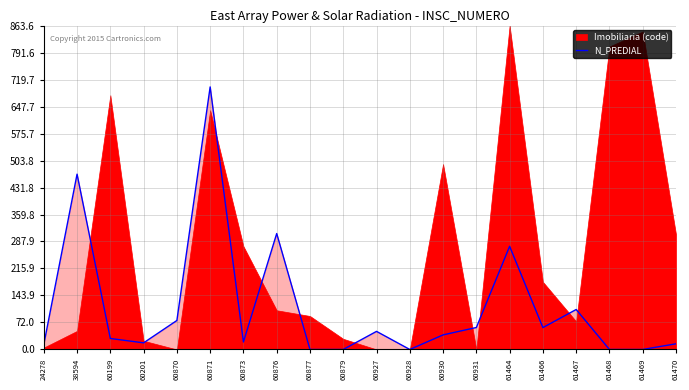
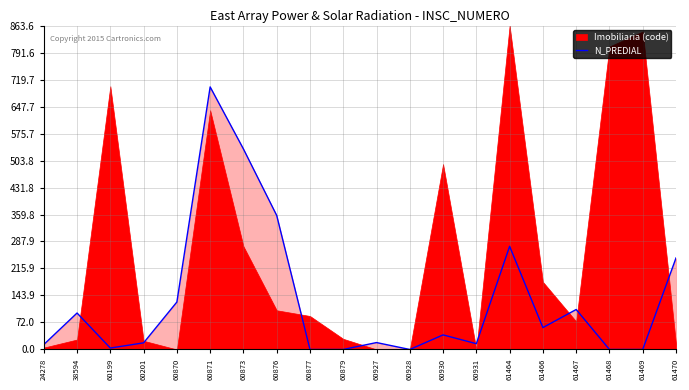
N_PREDIAL, 38594: 470 -> 100
Imobiliaria (code), 38594: 50 -> 30
N_PREDIAL, 60199: 30 -> 0
Imobiliaria (code), 60199: 680 -> 700
N_PREDIAL, 60870: 80 -> 130
N_PREDIAL, 60873: 20 -> 530
N_PREDIAL, 60876: 310 -> 360
N_PREDIAL, 60927: 50 -> 20
N_PREDIAL, 60931: 60 -> 20
N_PREDIAL, 61470: 20 -> 240
Imobiliaria (code), 61470: 310 -> 10
